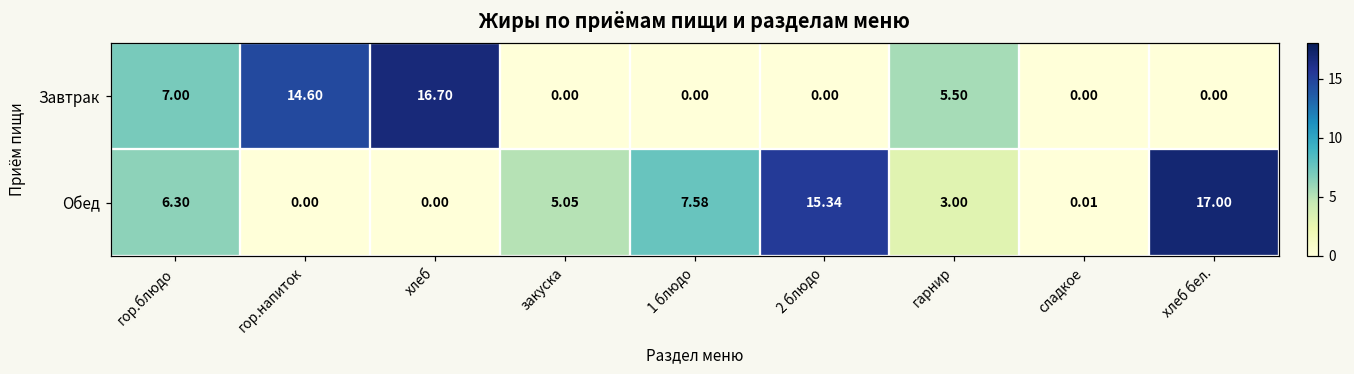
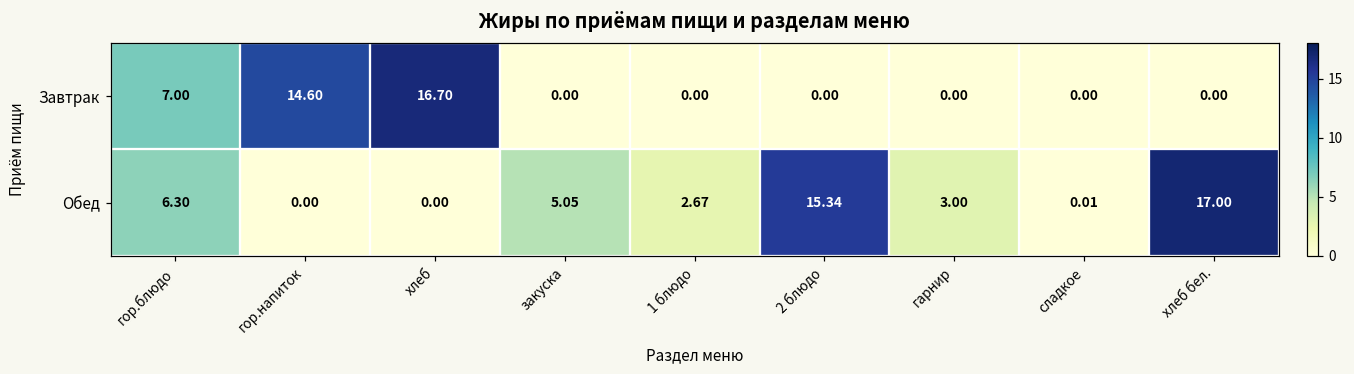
Завтрак, гарнир: 5.50 -> 0.00
Обед, 1 блюдо: 7.58 -> 2.67
